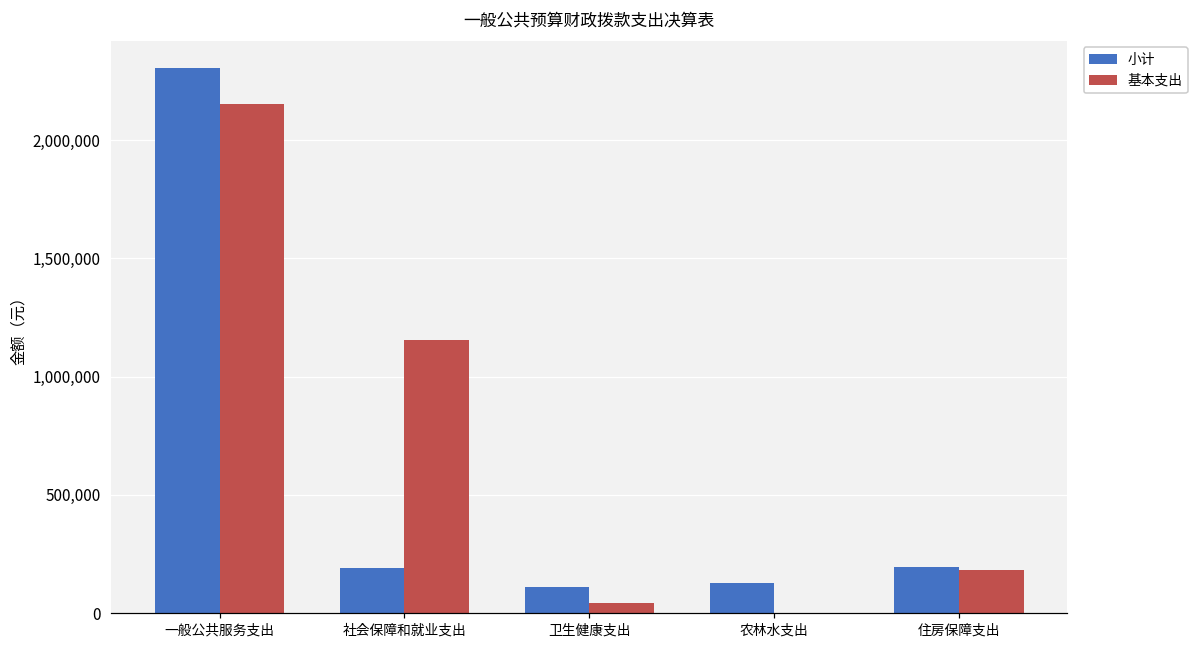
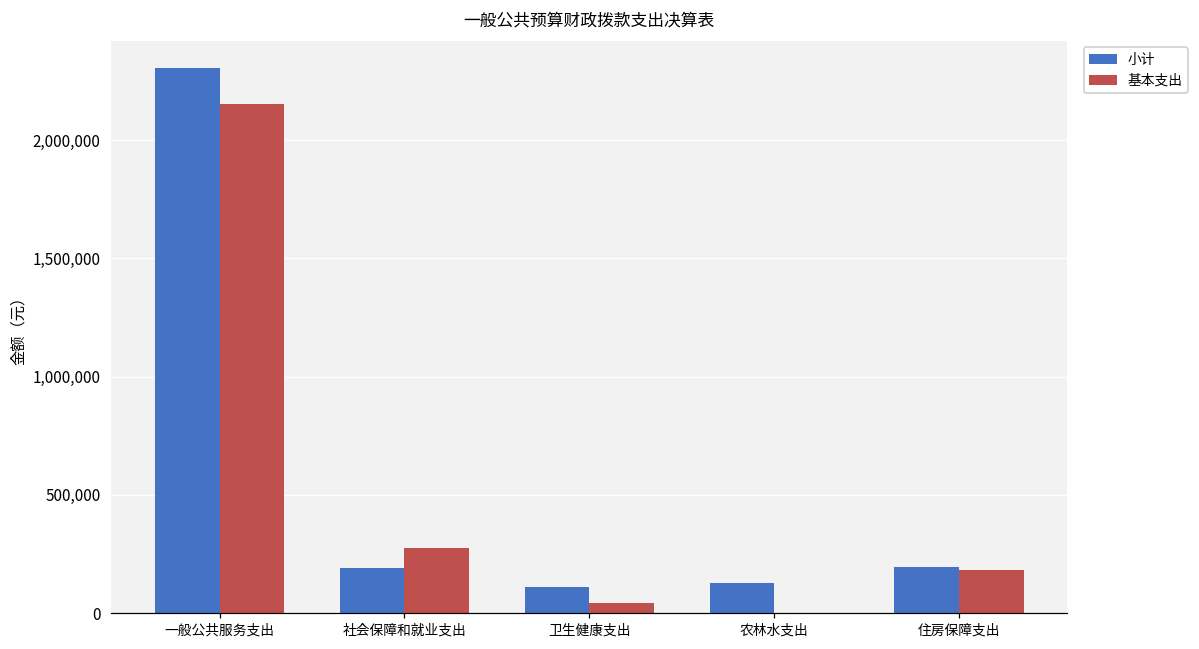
基本支出, 社会保障和就业支出: 1,150,000 -> 280,000
